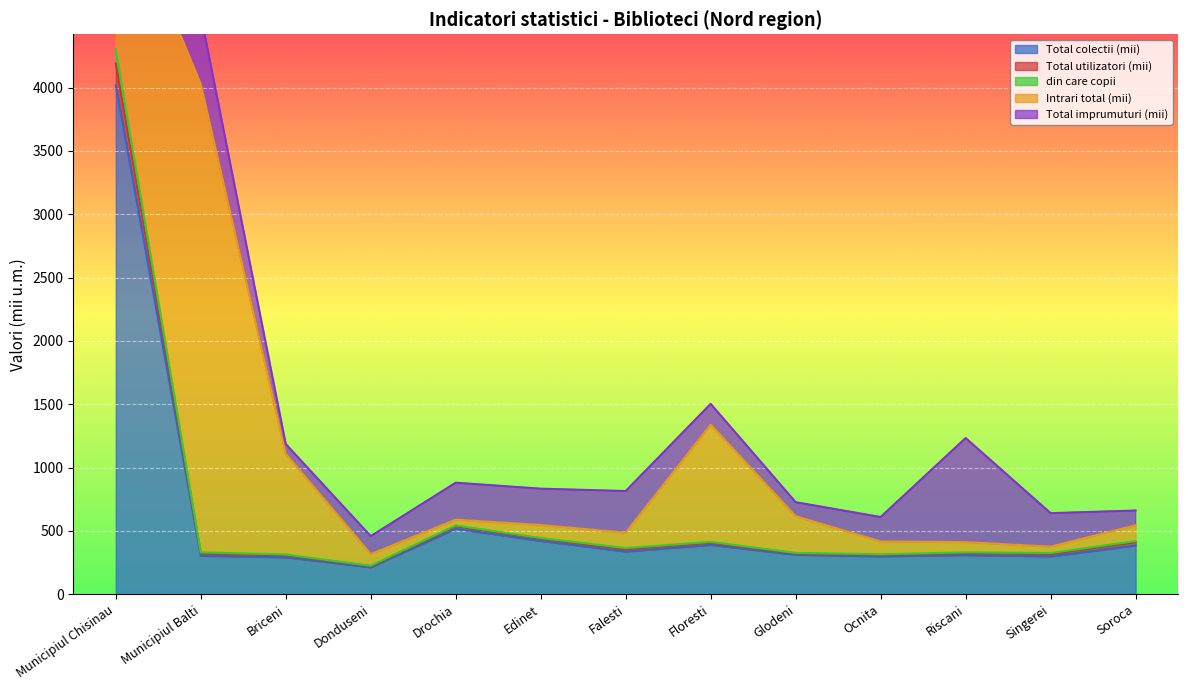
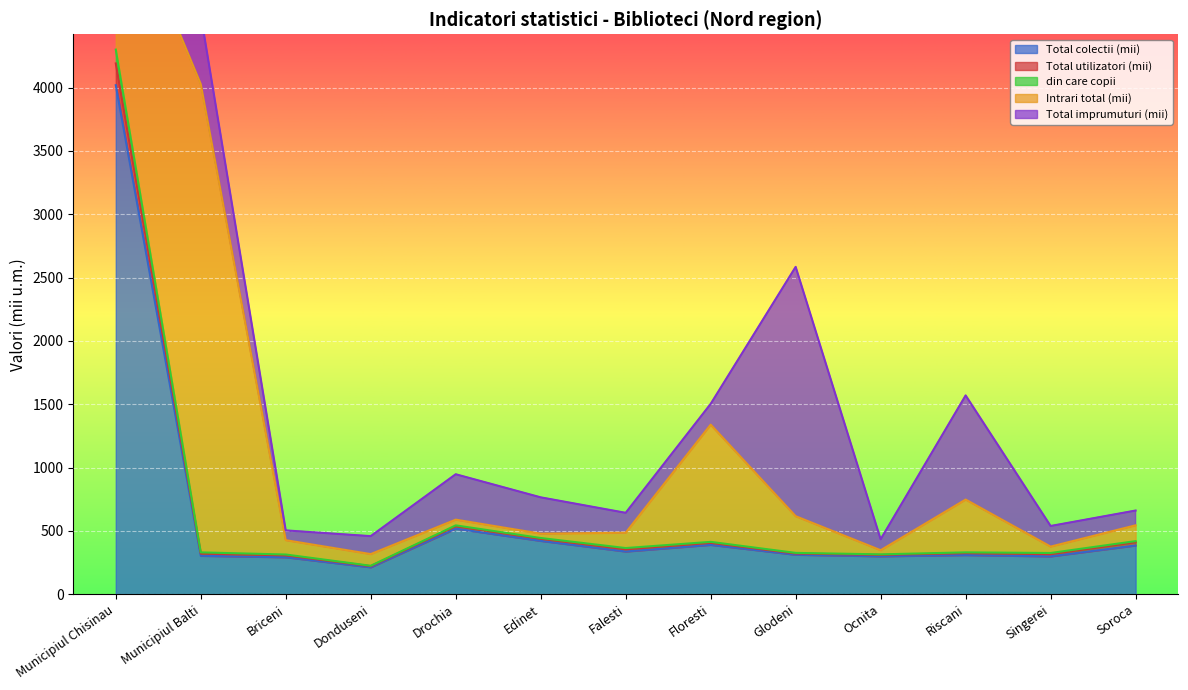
Intrari total (mii), Briceni: 800 -> 110
Total imprumuturi (mii), Drochia: 290 -> 360
Intrari total (mii), Edinet: 100 -> 30
Total imprumuturi (mii), Falesti: 330 -> 160
Total imprumuturi (mii), Glodeni: 110 -> 1970
Intrari total (mii), Ocnita: 100 -> 30
Total imprumuturi (mii), Ocnita: 190 -> 90
Intrari total (mii), Riscani: 80 -> 420
Total imprumuturi (mii), Singerei: 260 -> 160
